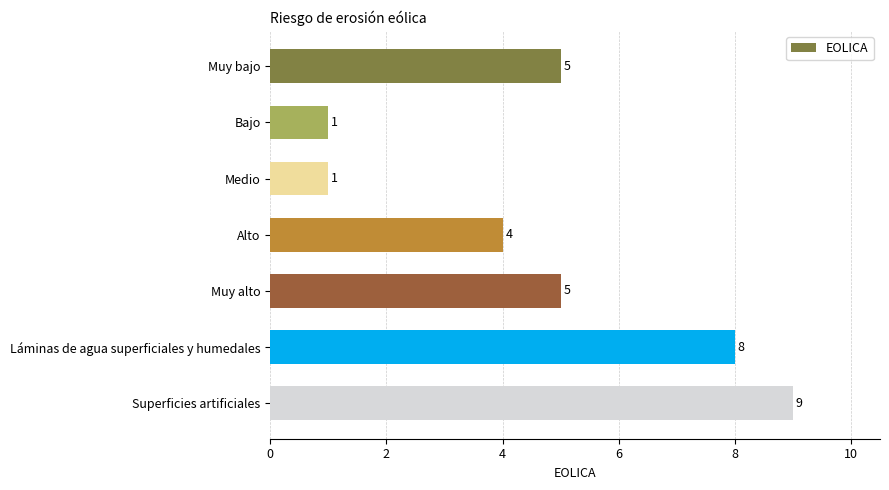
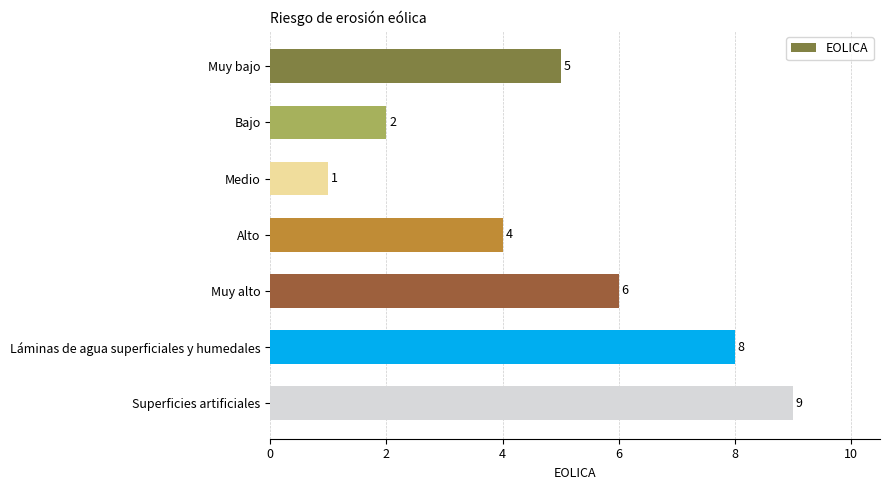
Bajo: 1 -> 2
Muy alto: 5 -> 6
